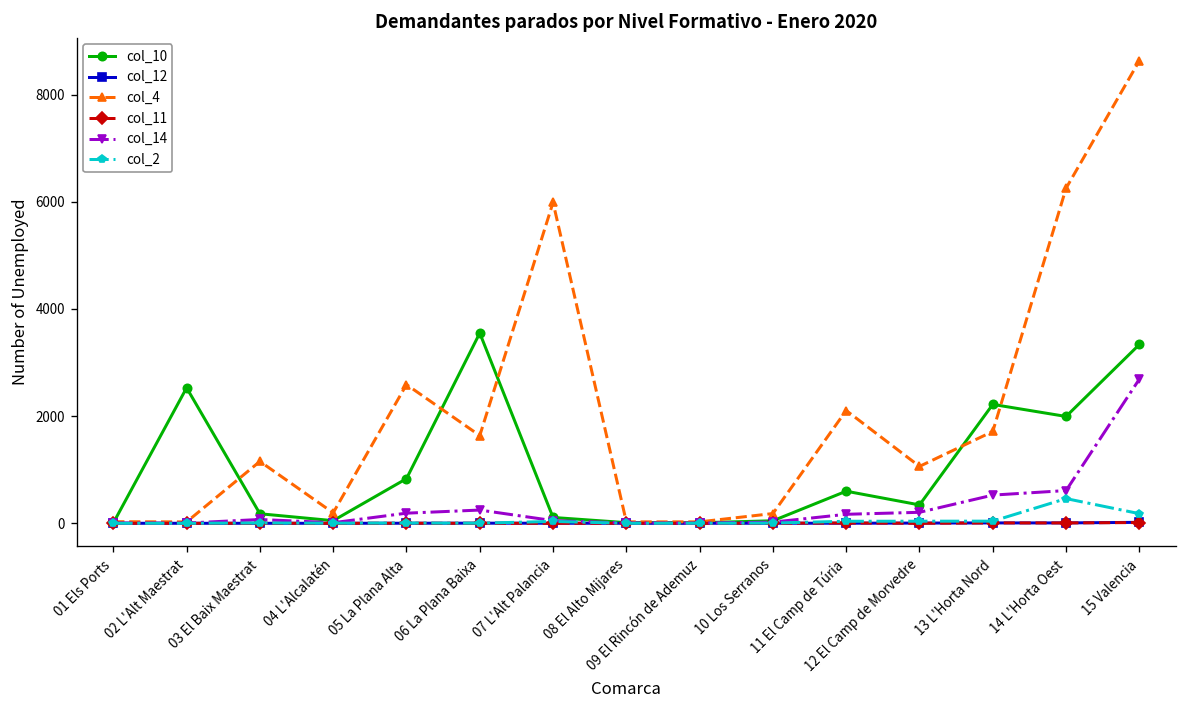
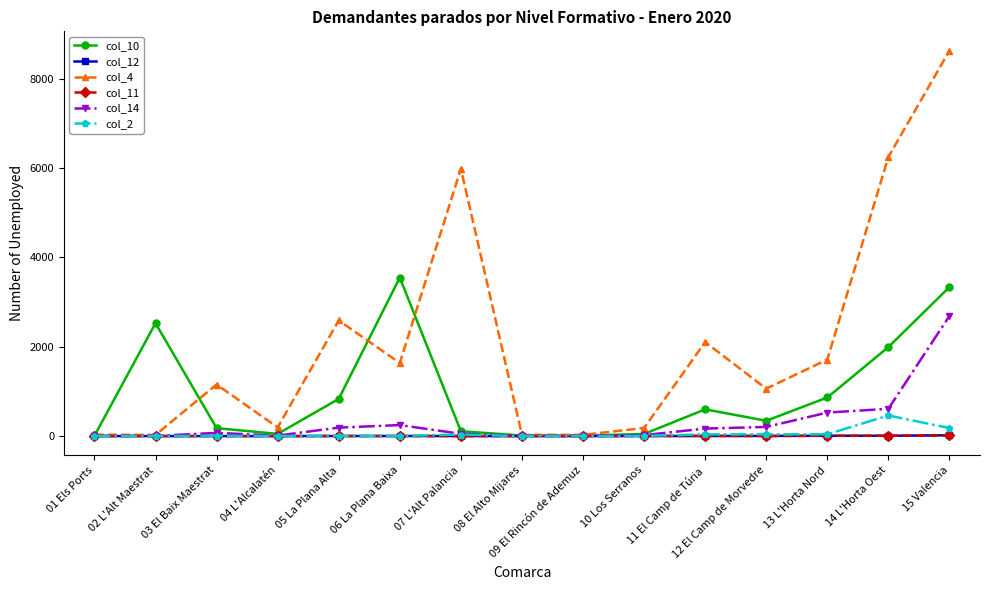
col_10, 13 L'Horta Nord: 2200 -> 900
